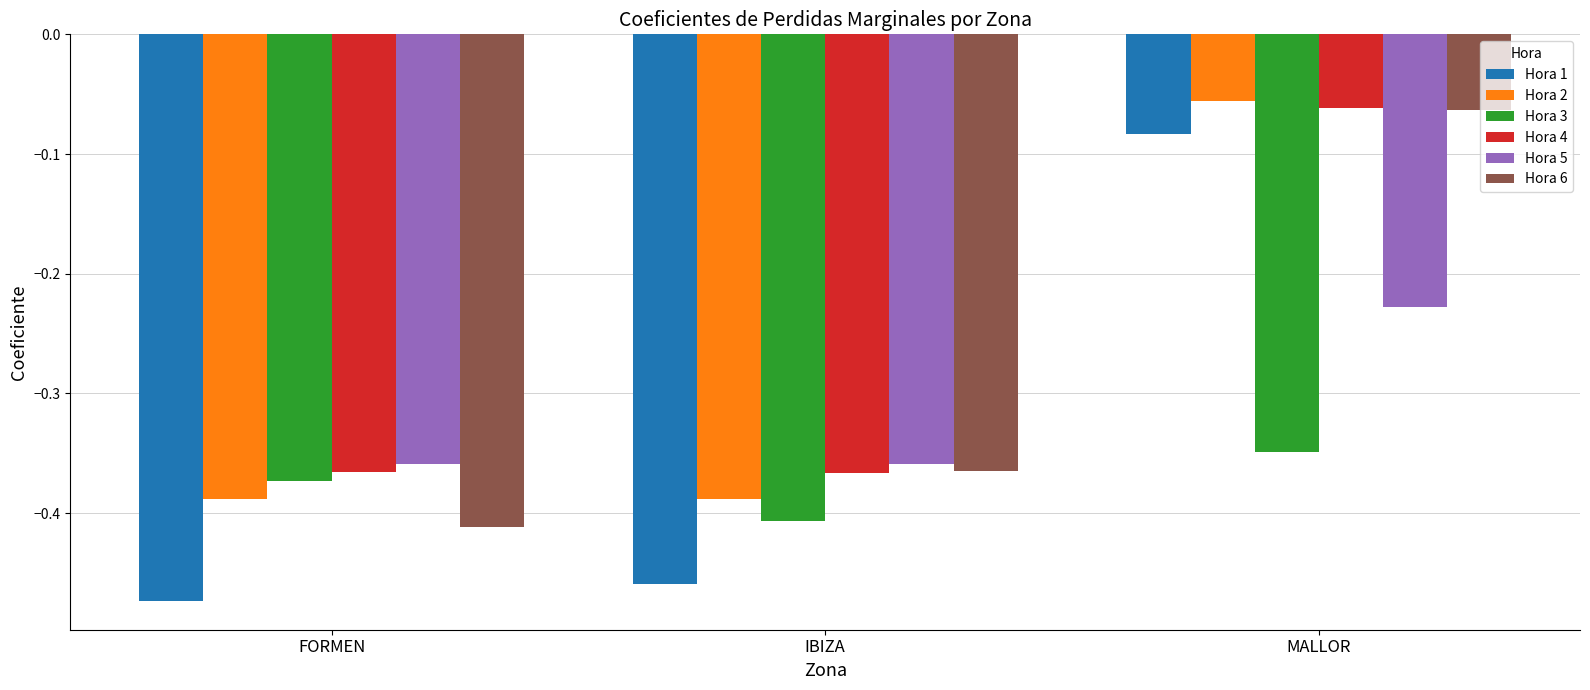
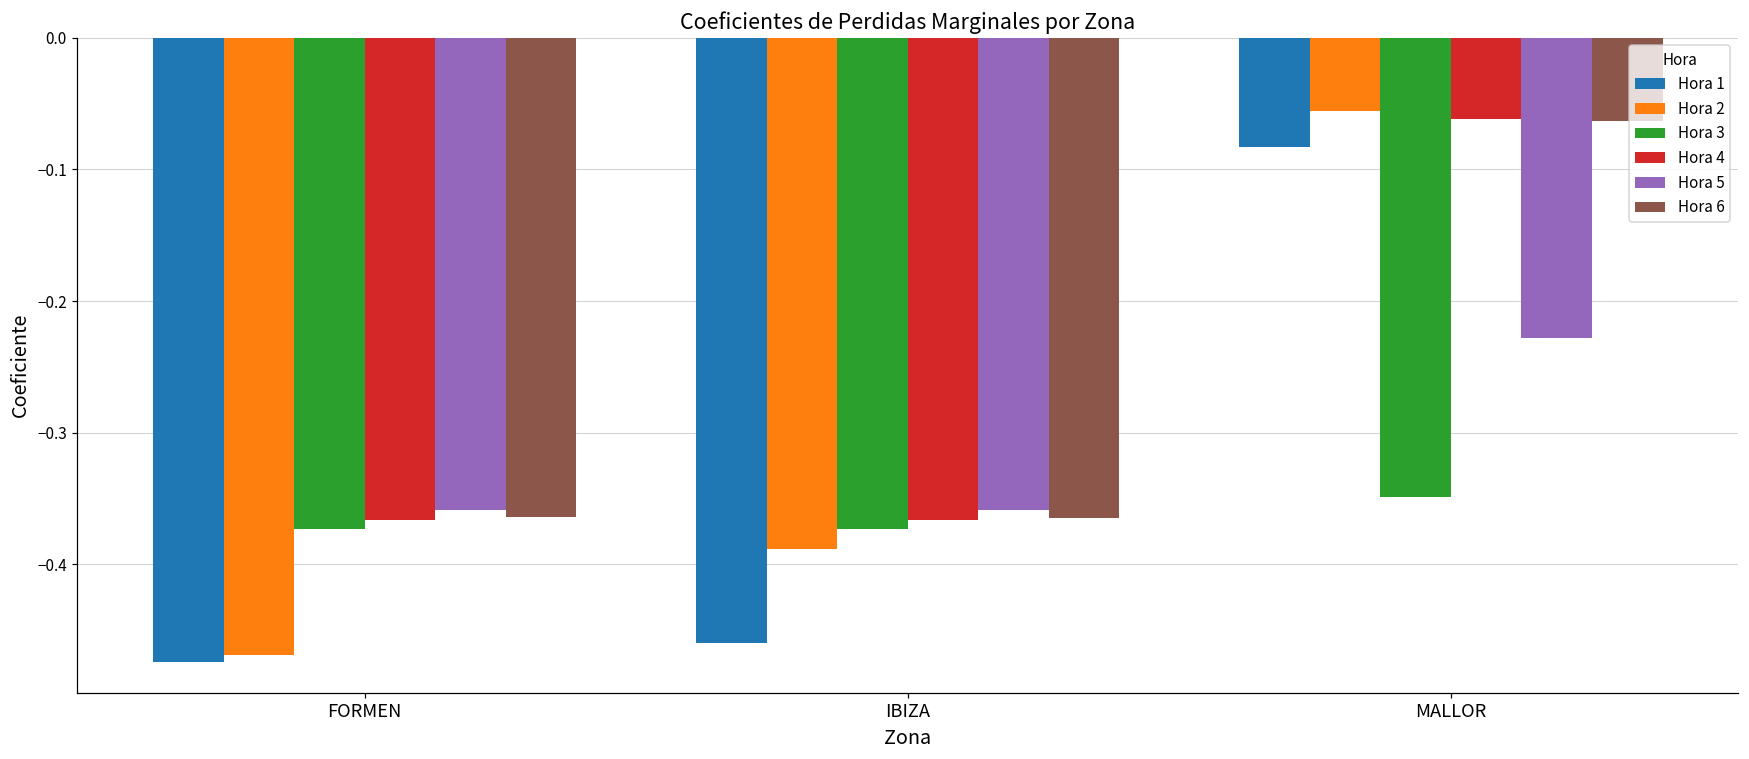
Hora 2, FORMEN: -0.388 -> -0.469
Hora 6, FORMEN: -0.411 -> -0.364
Hora 3, IBIZA: -0.407 -> -0.373
